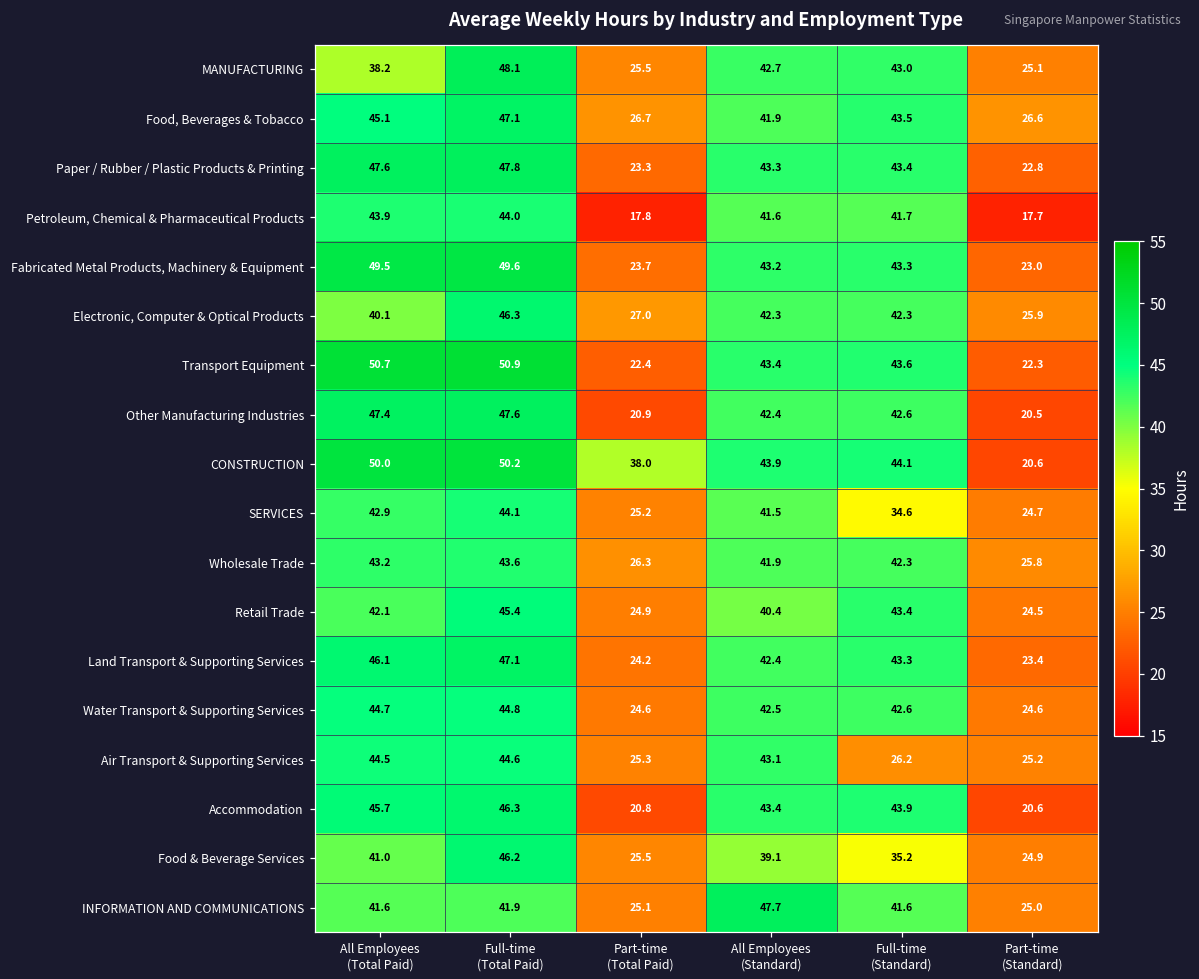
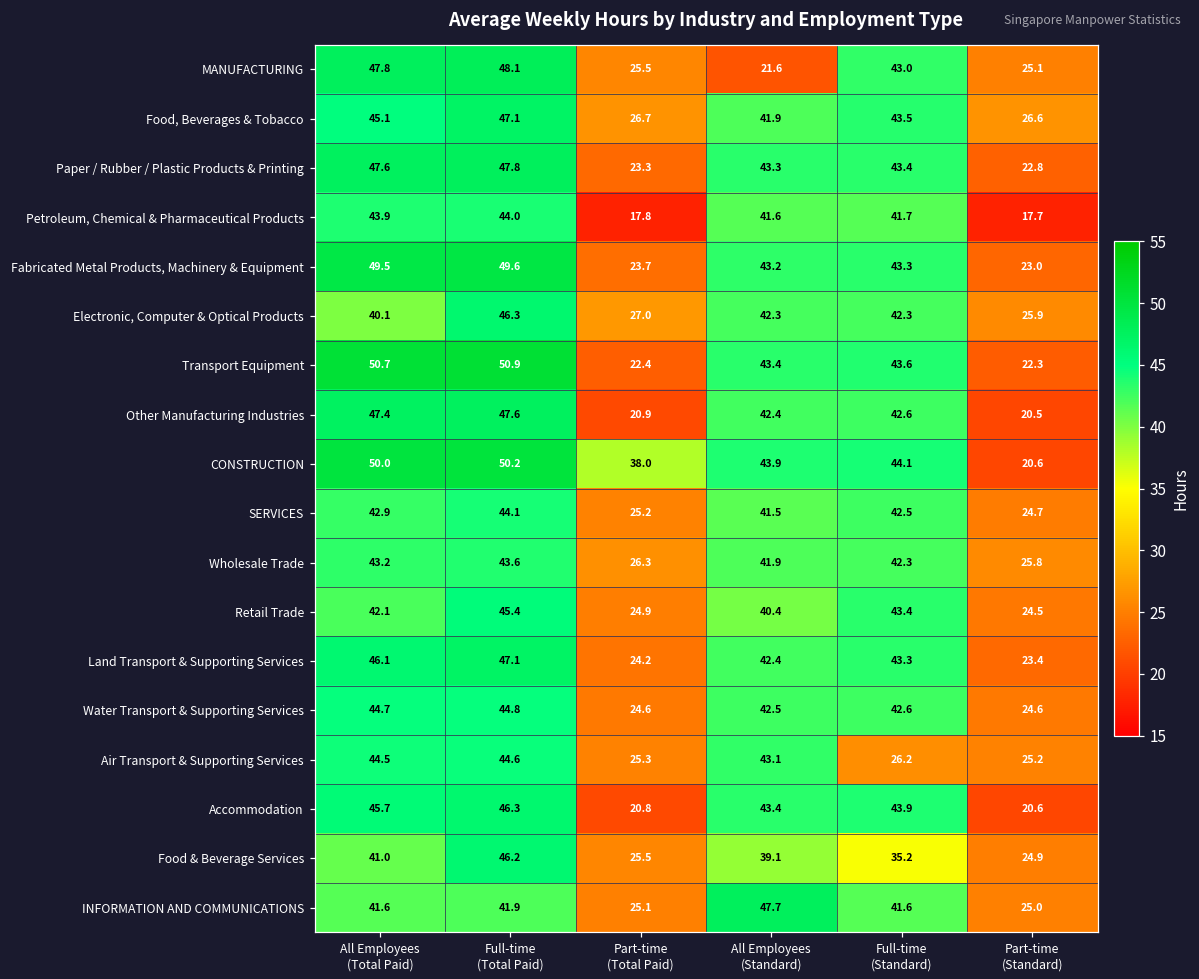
MANUFACTURING, All Employees (Total Paid): 38.2 -> 47.8
MANUFACTURING, All Employees (Standard): 42.7 -> 21.6
SERVICES, Full-time (Standard): 34.6 -> 42.5
